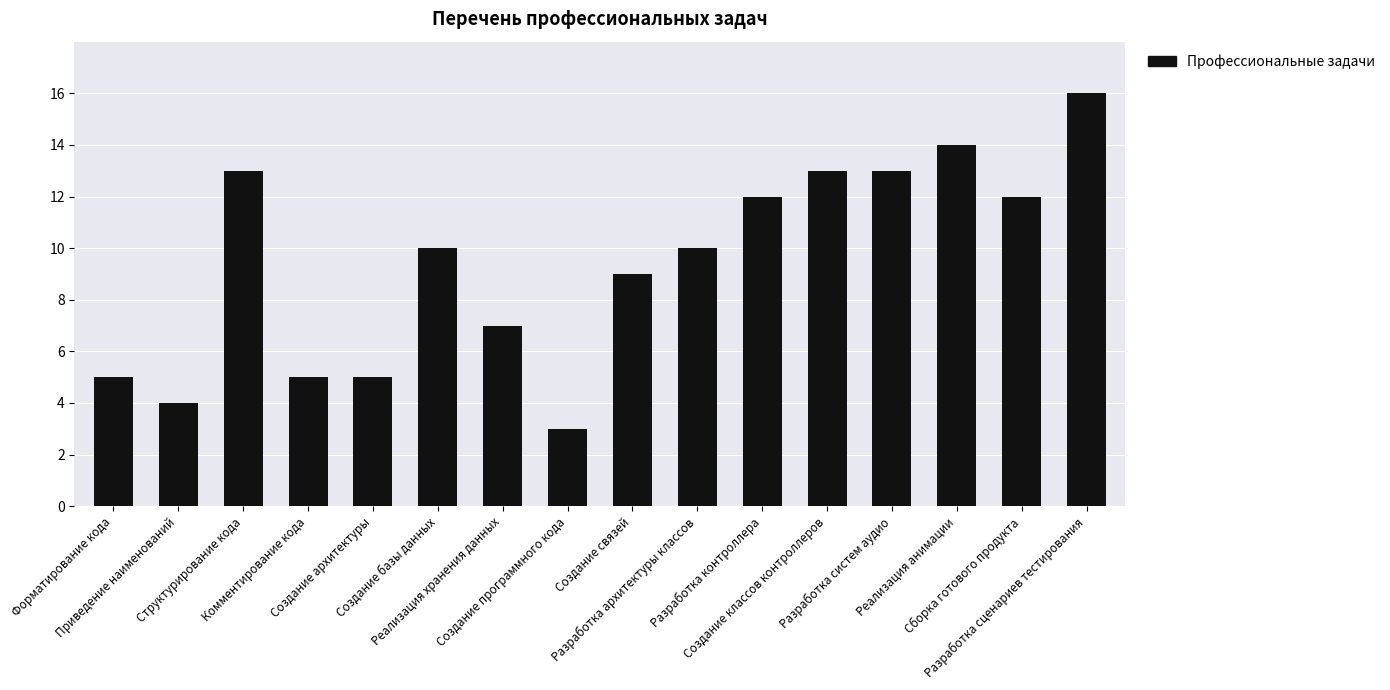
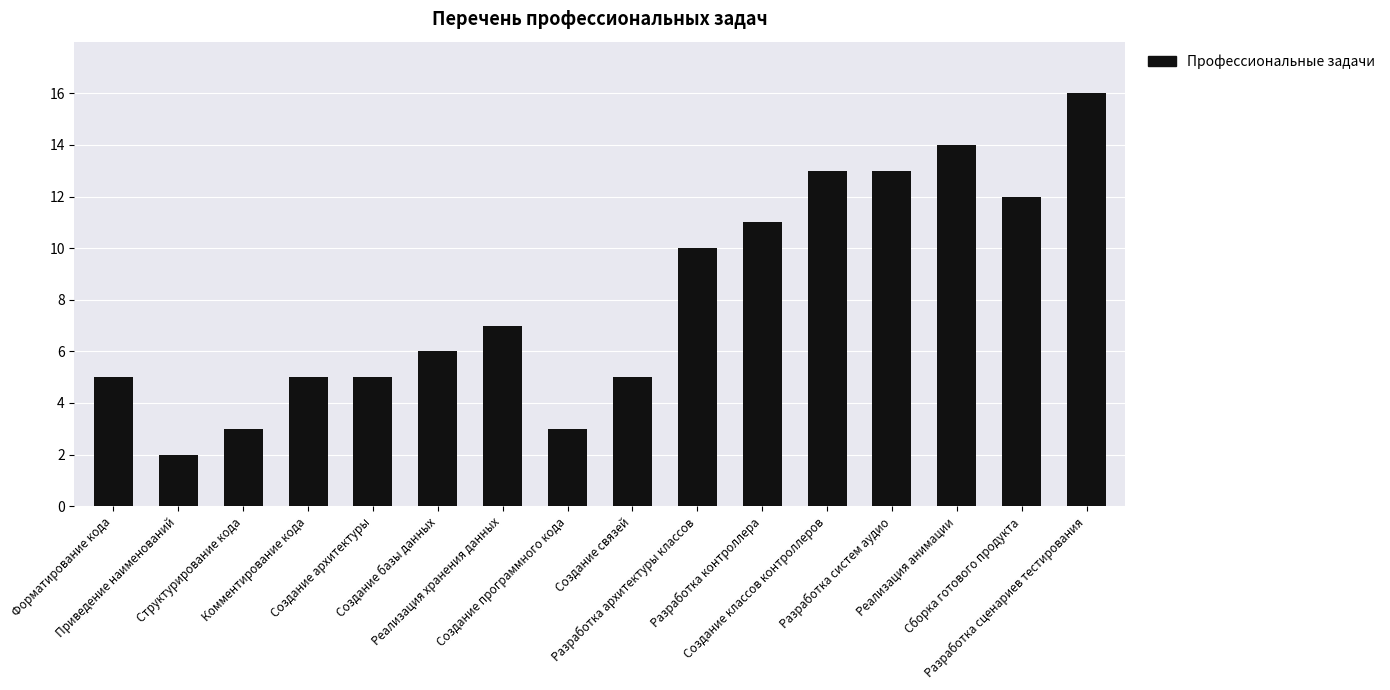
Приведение наименований: 4 -> 2
Структурирование кода: 13 -> 3
Создание базы данных: 10 -> 6
Создание связей: 9 -> 5
Разработка контроллера: 12 -> 11
